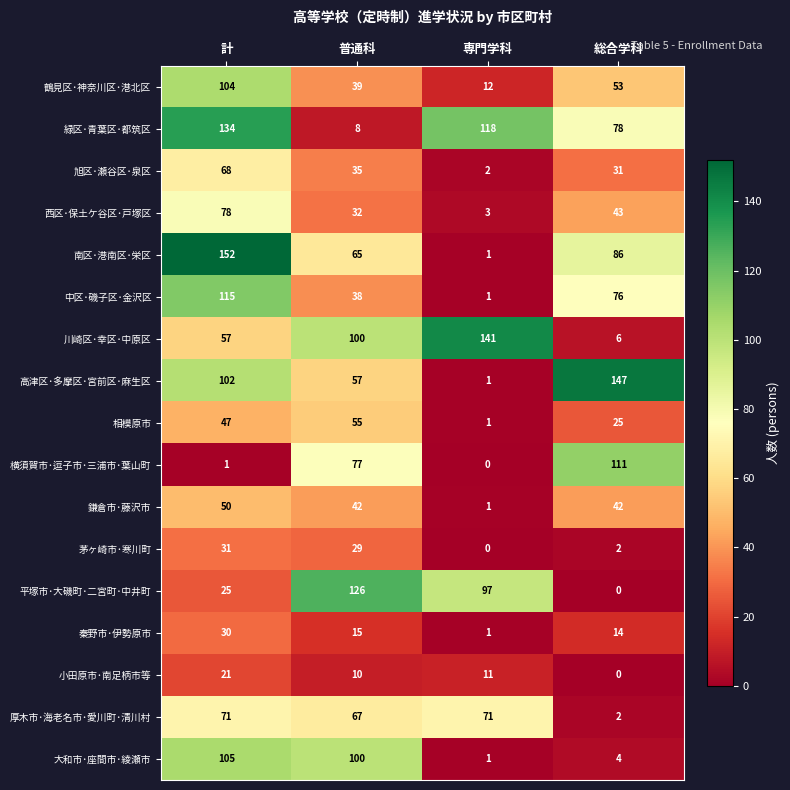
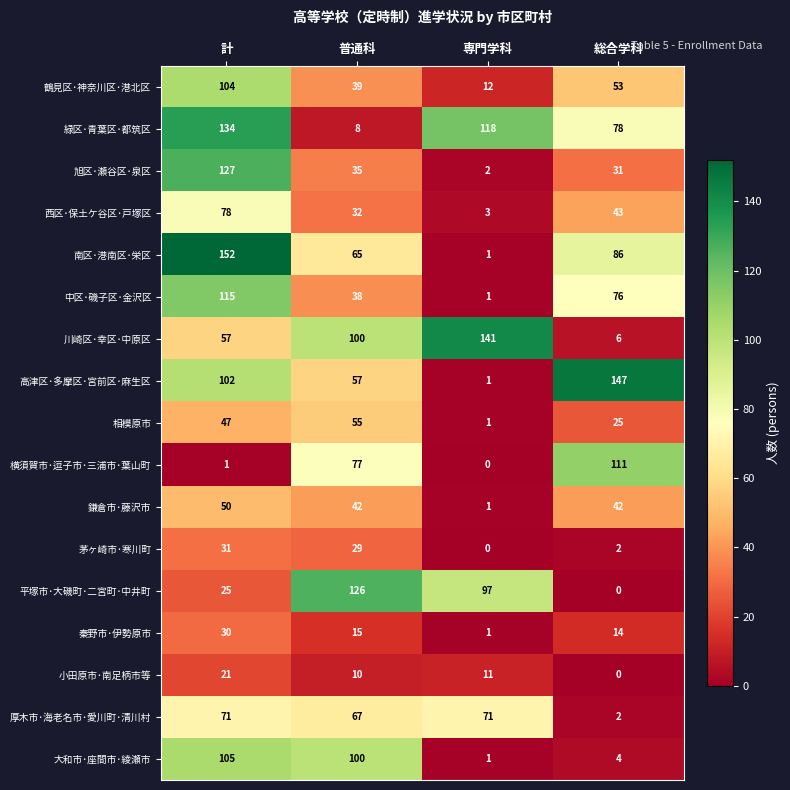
旭区･瀬谷区･泉区, 計: 68 -> 127
